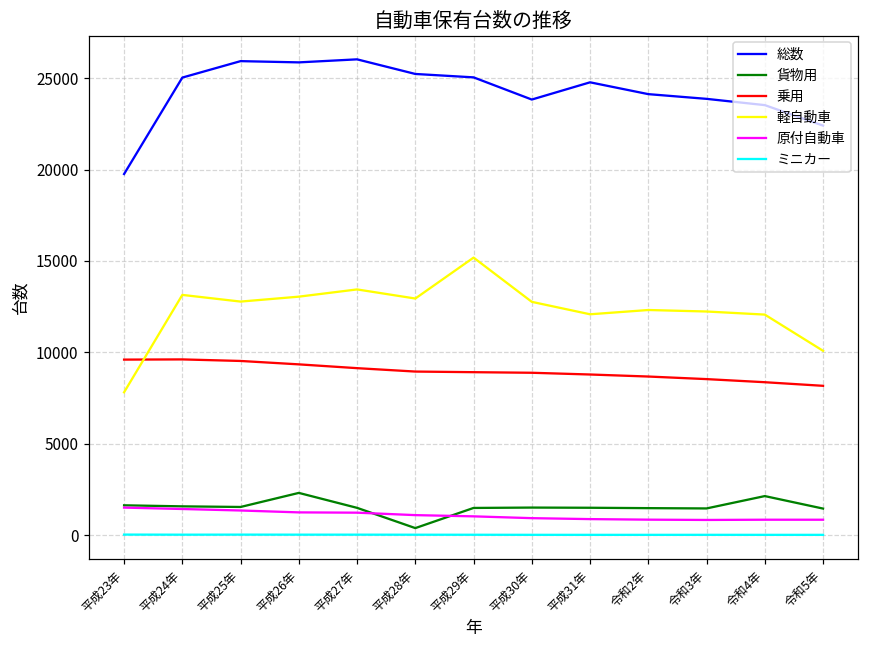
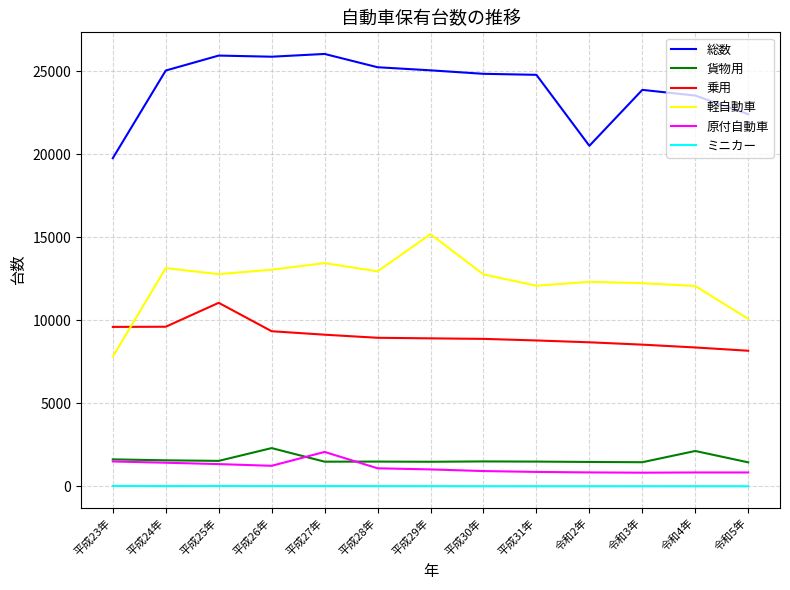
乗用, 平成25年: 9500 -> 11100
原付自動車, 平成27年: 1200 -> 2100
貨物用, 平成28年: 400 -> 1500
総数, 平成30年: 23800 -> 24800
総数, 令和2年: 24100 -> 20500
